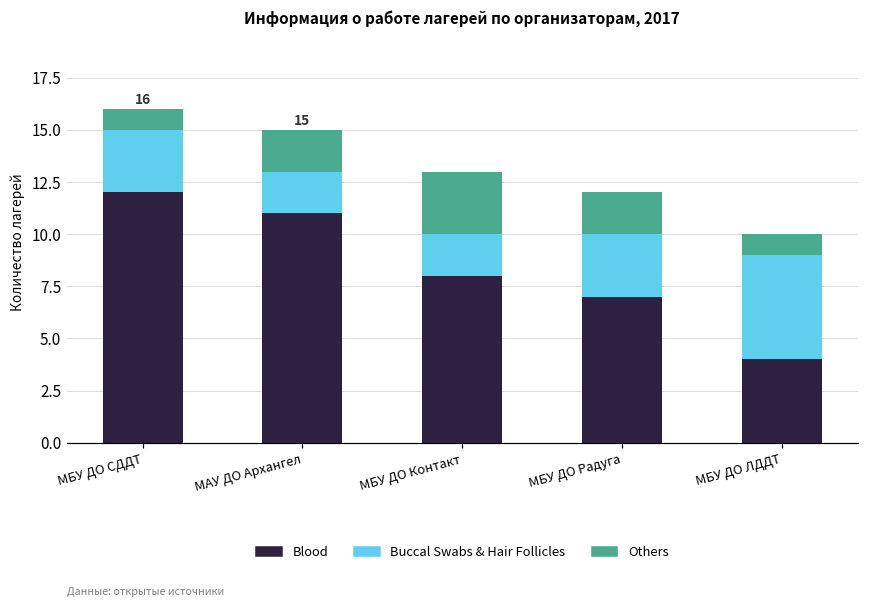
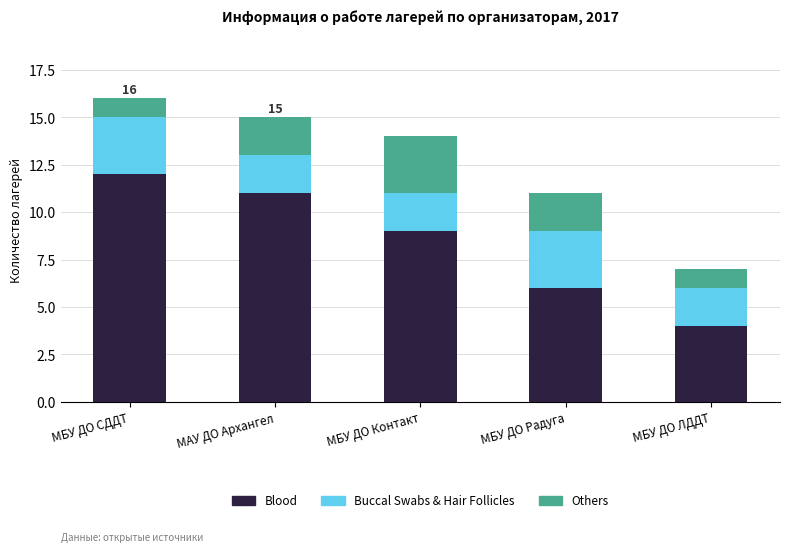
Blood, МБУ ДО Контакт: 8 -> 9
Blood, МБУ ДО Радуга: 7 -> 6
Buccal Swabs & Hair Follicles, МБУ ДО ЛДДТ: 5 -> 2
